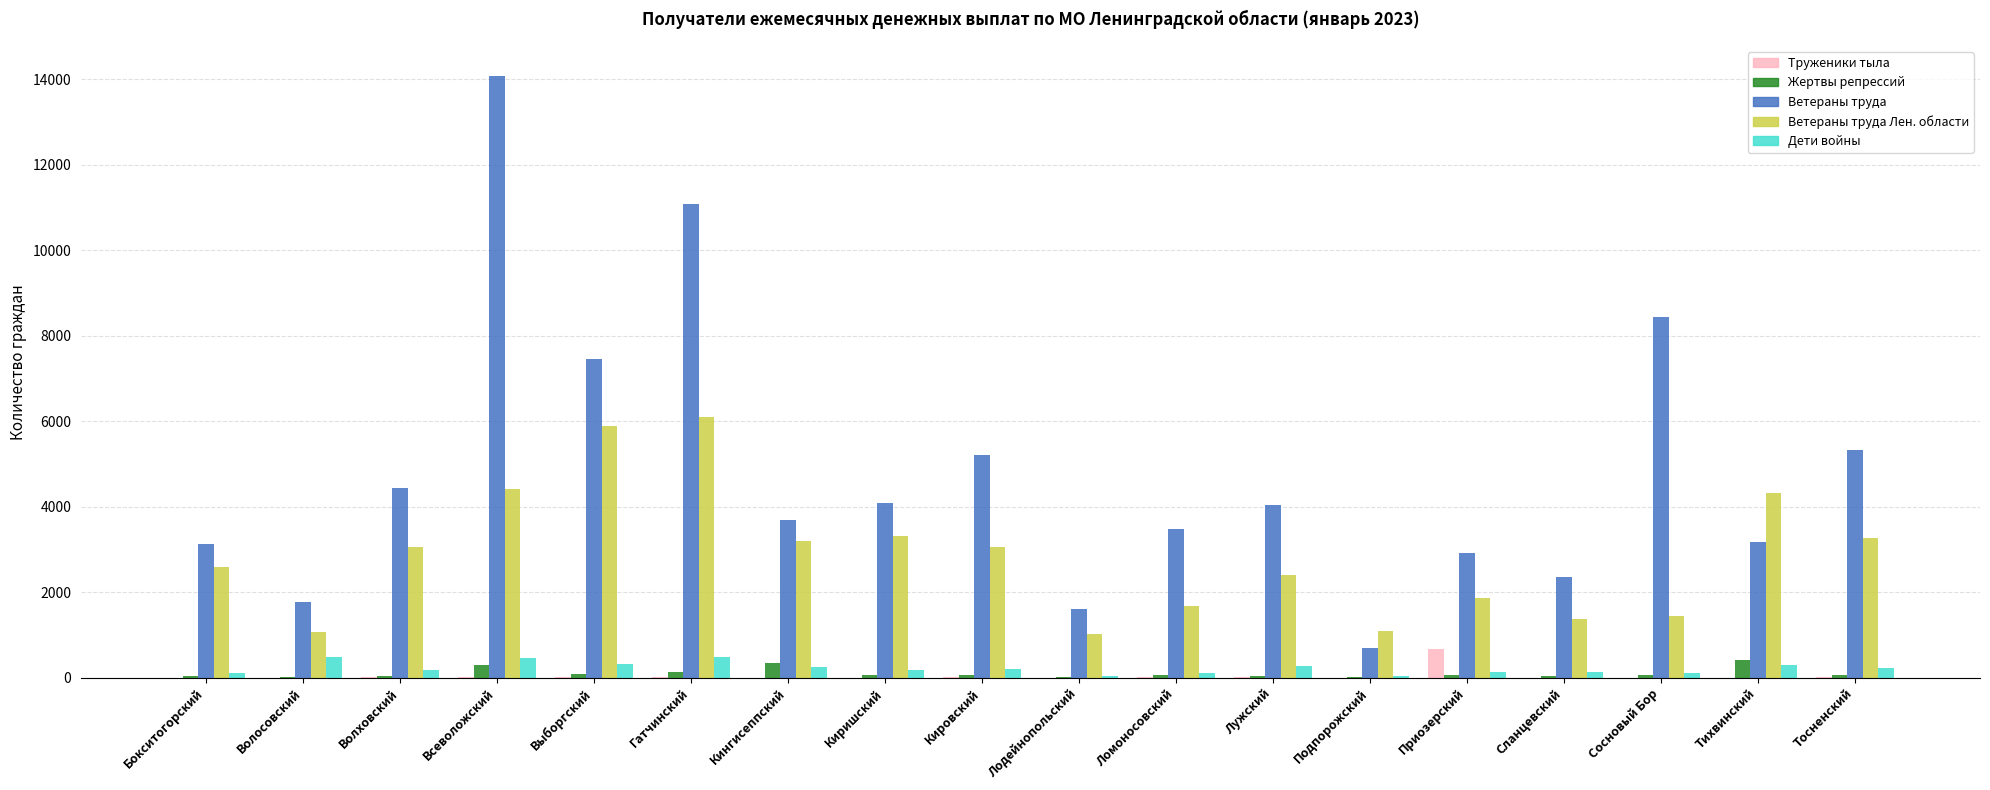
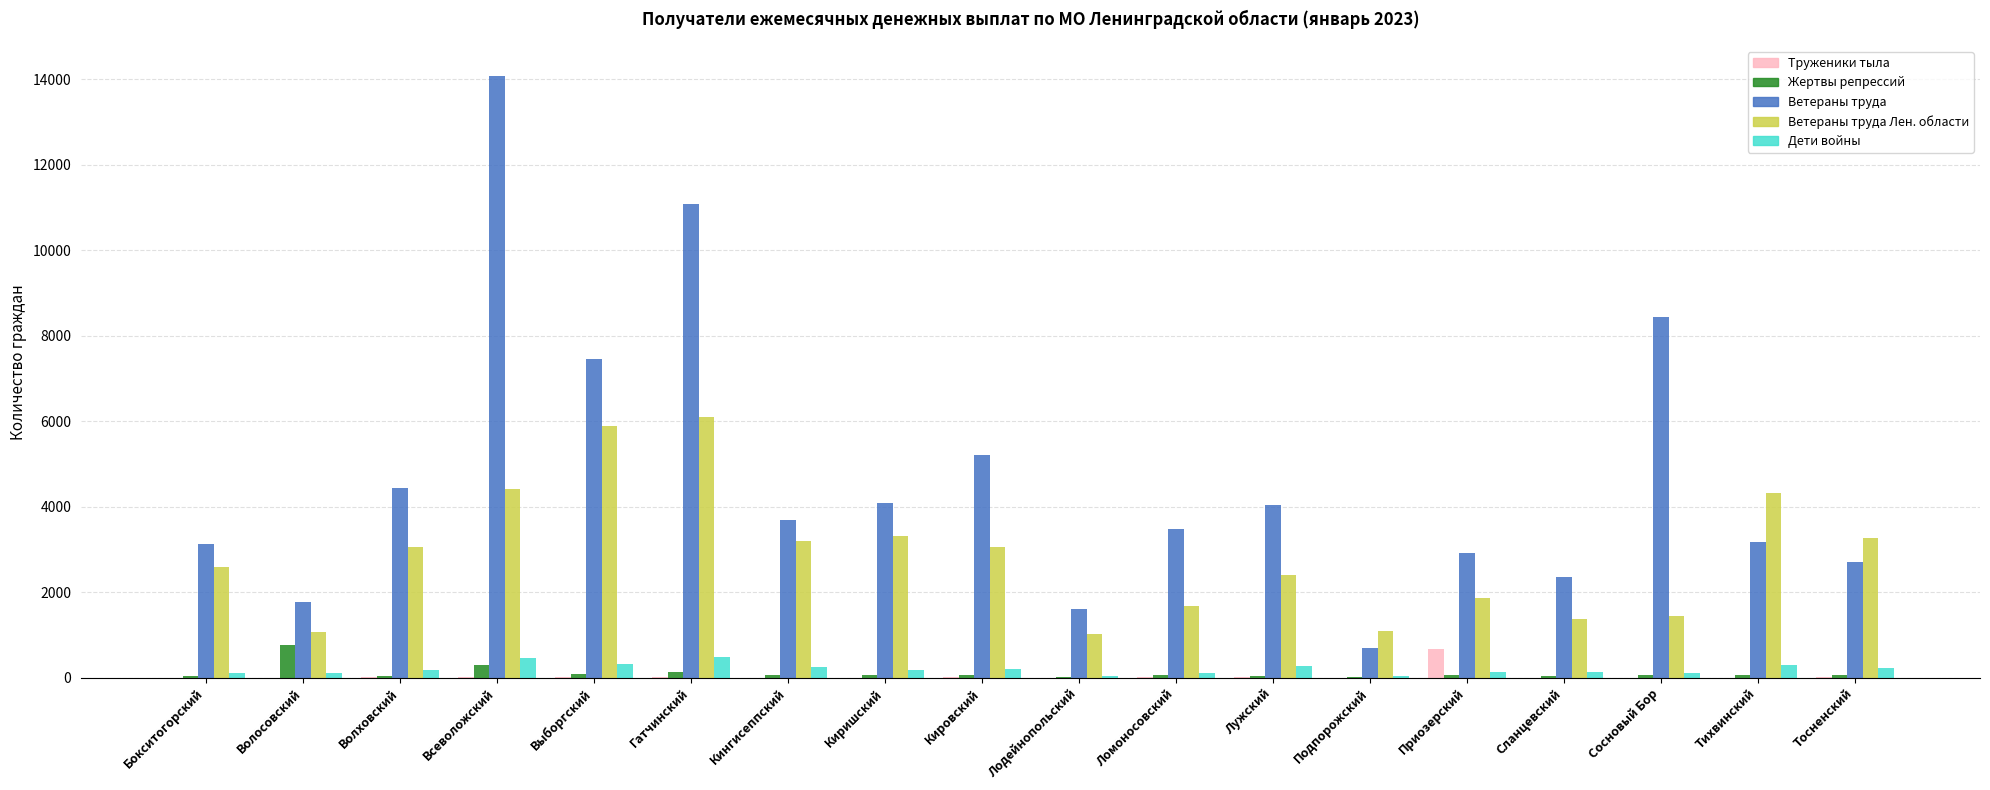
Жертвы репрессий, Волосовский: 0 -> 800
Дети войны, Волосовский: 500 -> 100
Жертвы репрессий, Кингисеппский: 400 -> 100
Жертвы репрессий, Тихвинский: 400 -> 100
Ветераны труда, Тосненский: 5300 -> 2700
